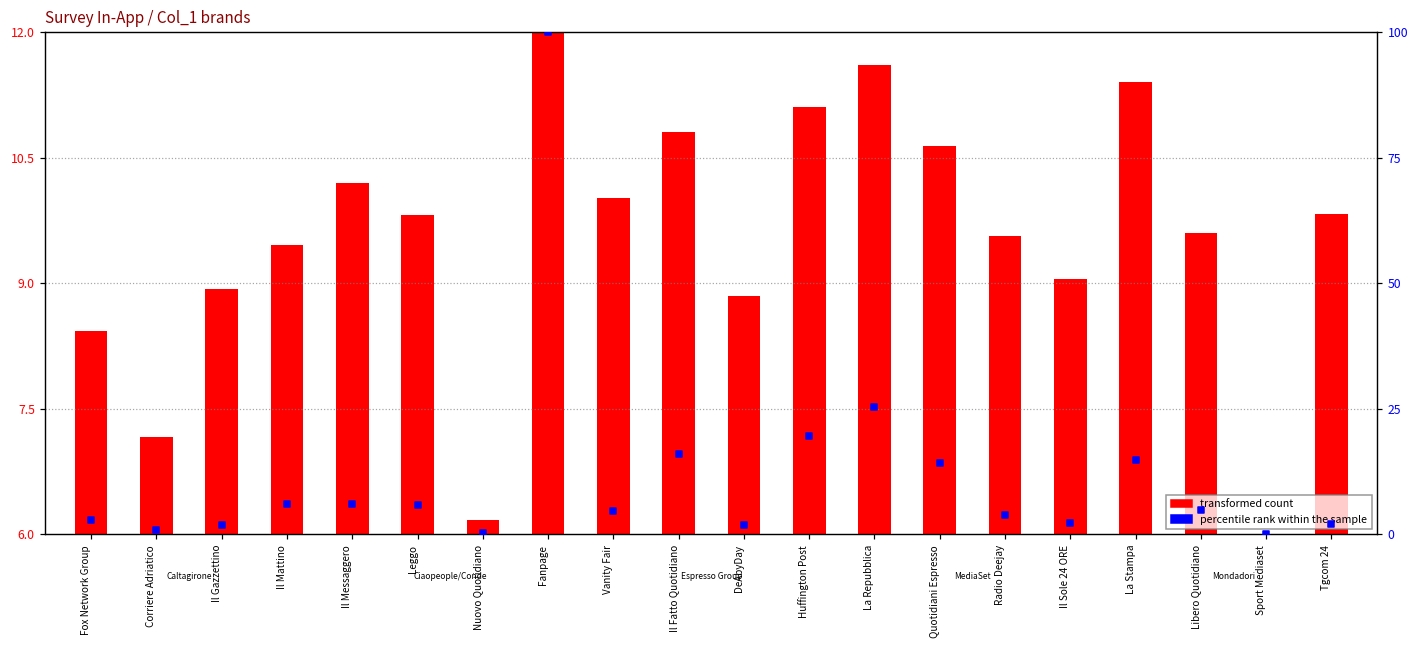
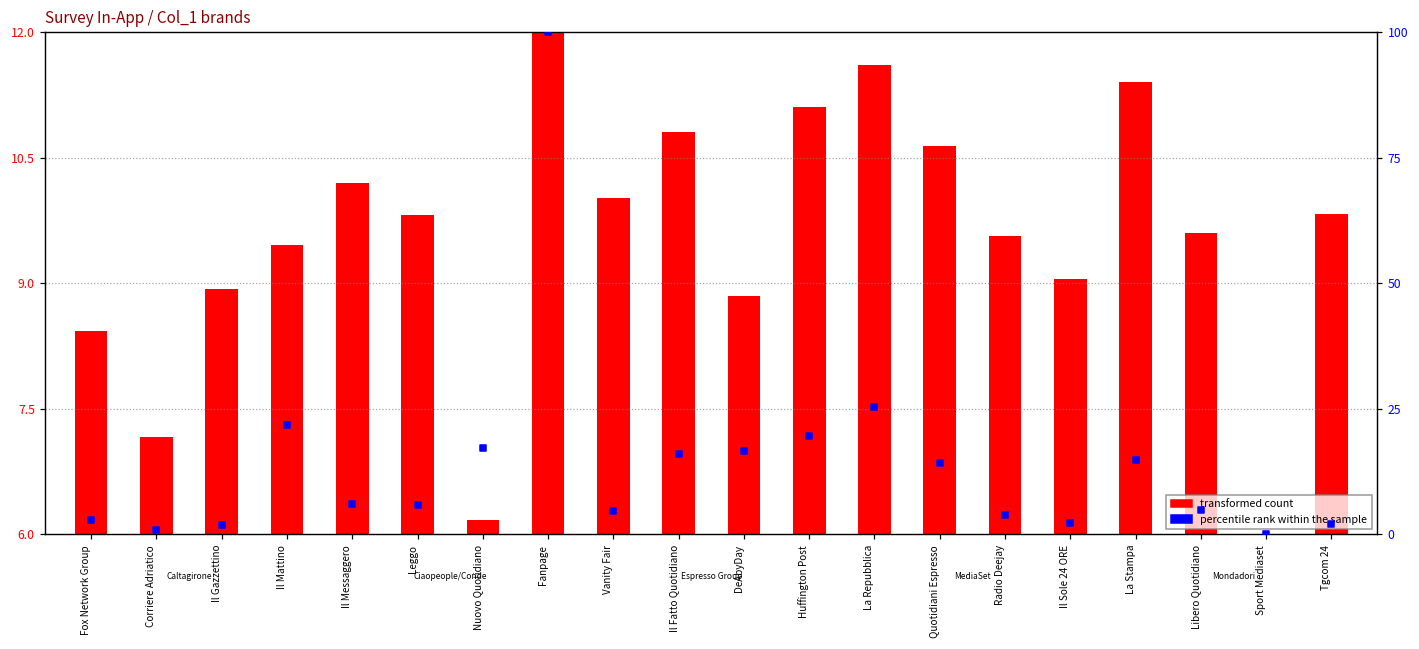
percentile rank within the sample, Il Mattino: 6 -> 22
percentile rank within the sample, Nuovo Quotidiano: 0 -> 17
percentile rank within the sample, DeAbyDay: 2 -> 17
